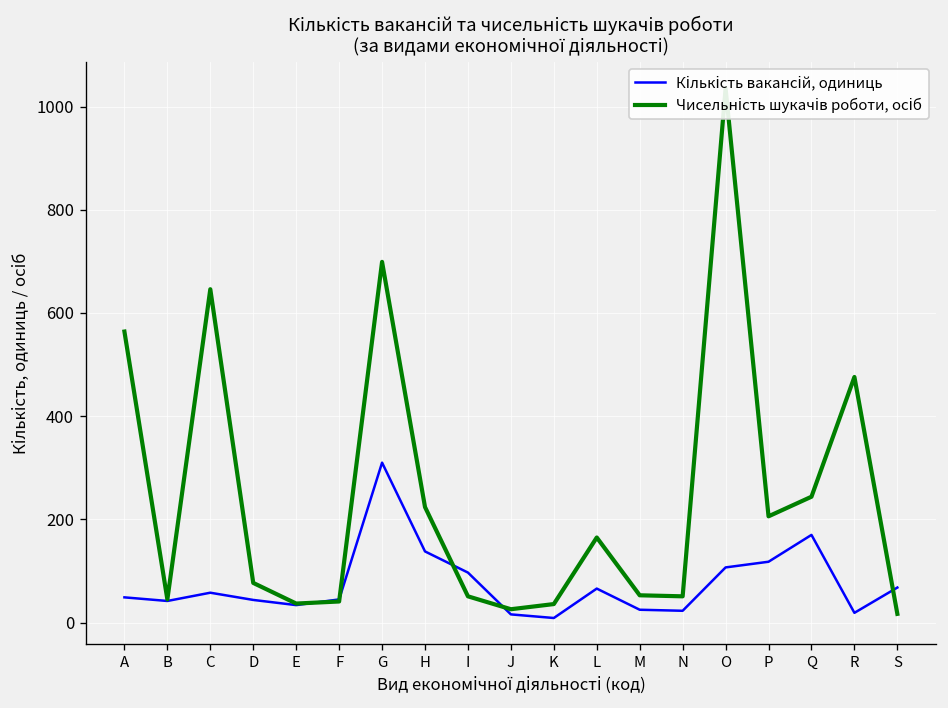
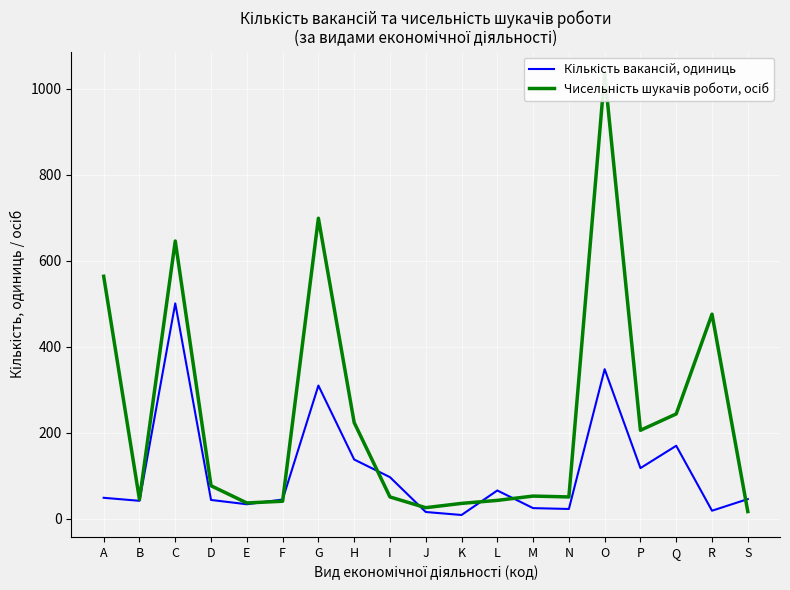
Кількість вакансій, одиниць, C: 60 -> 500
Чисельність шукачів роботи, осіб, L: 170 -> 40
Кількість вакансій, одиниць, O: 110 -> 350
Кількість вакансій, одиниць, S: 70 -> 50
